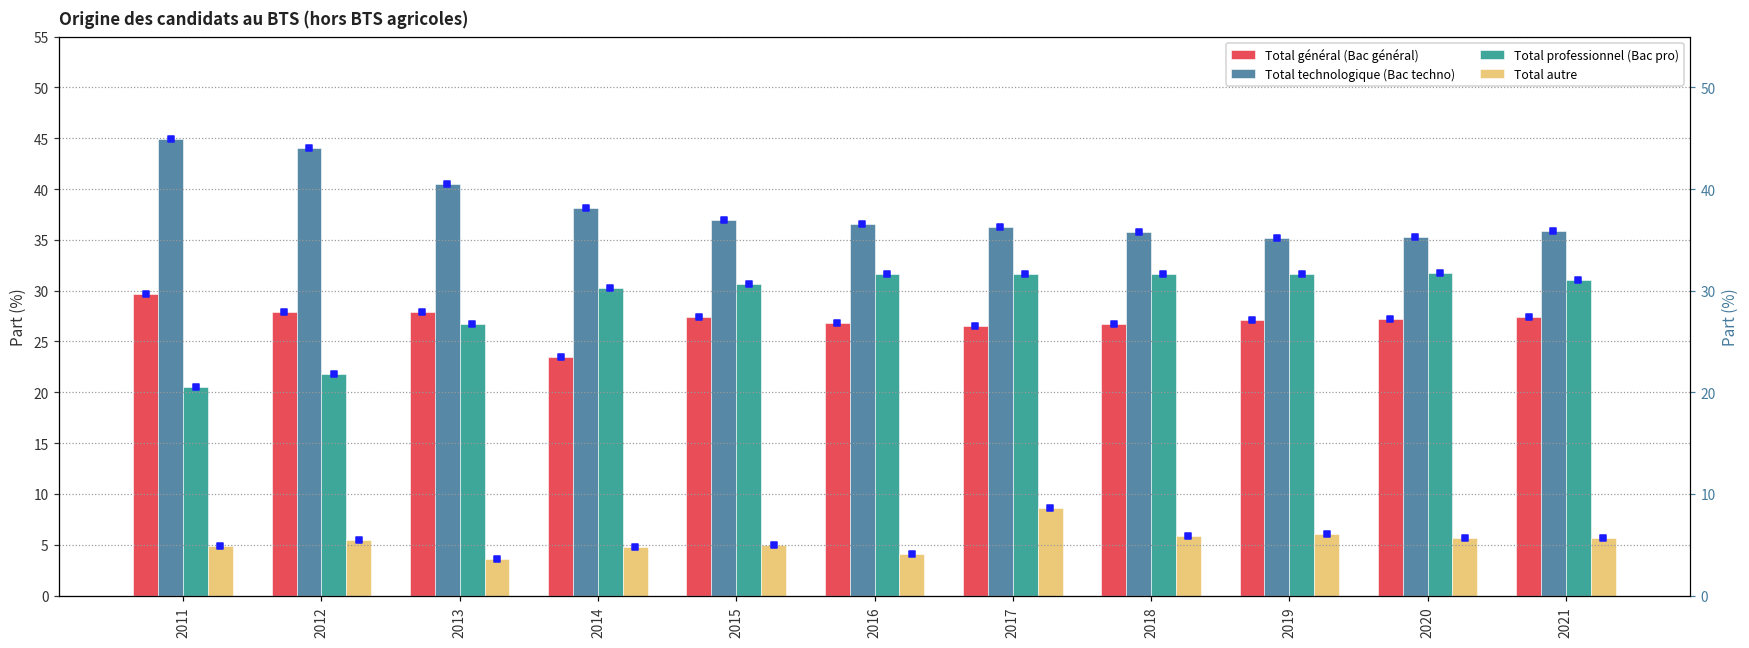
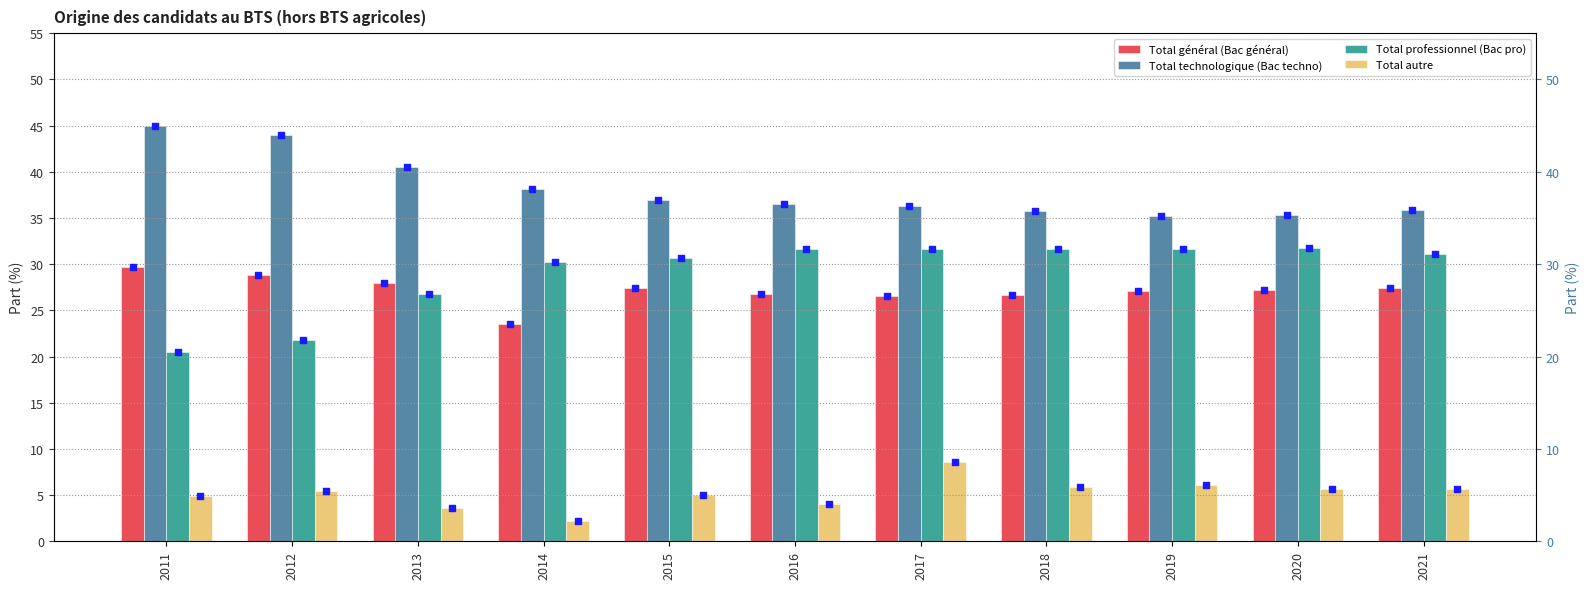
Total général (Bac général), 2012: 28 -> 29
Total autre, 2014: 5 -> 2
